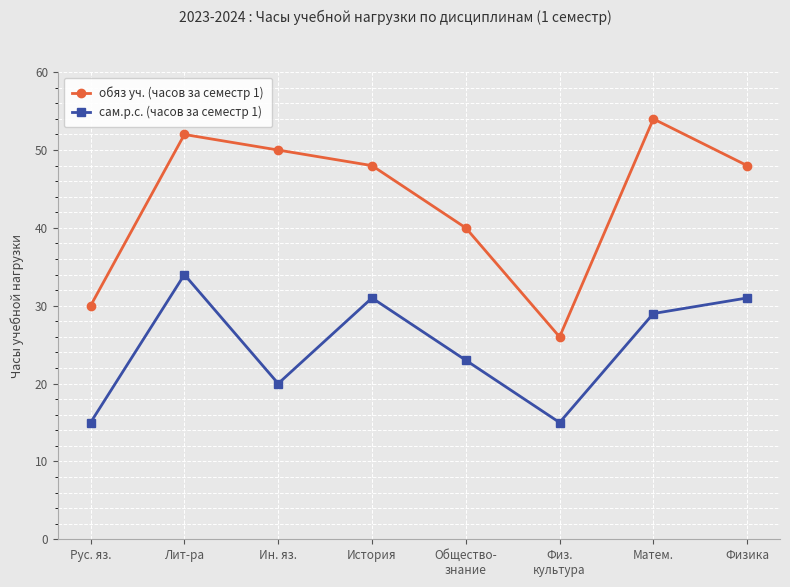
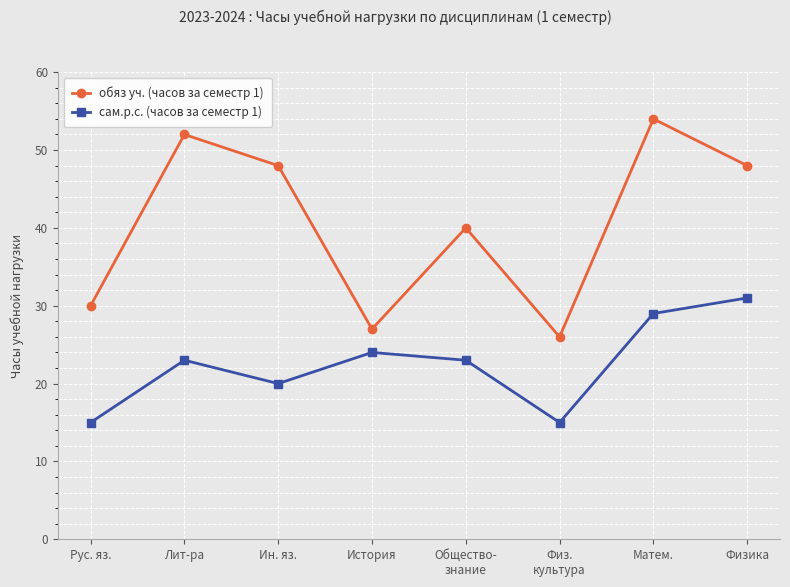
сам.р.с. (часов за семестр 1), Лит-ра: 34 -> 23
обяз уч. (часов за семестр 1), Ин. яз.: 50 -> 48
обяз уч. (часов за семестр 1), История: 48 -> 27
сам.р.с. (часов за семестр 1), История: 31 -> 24
